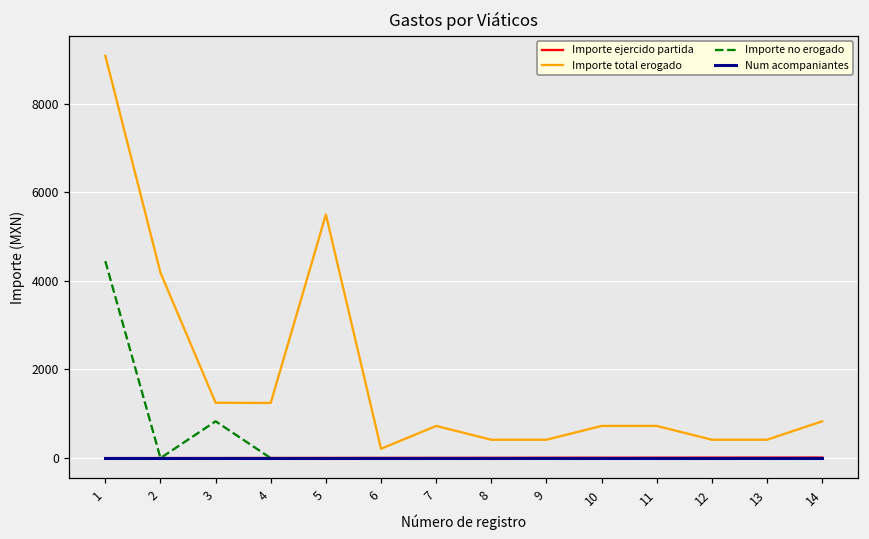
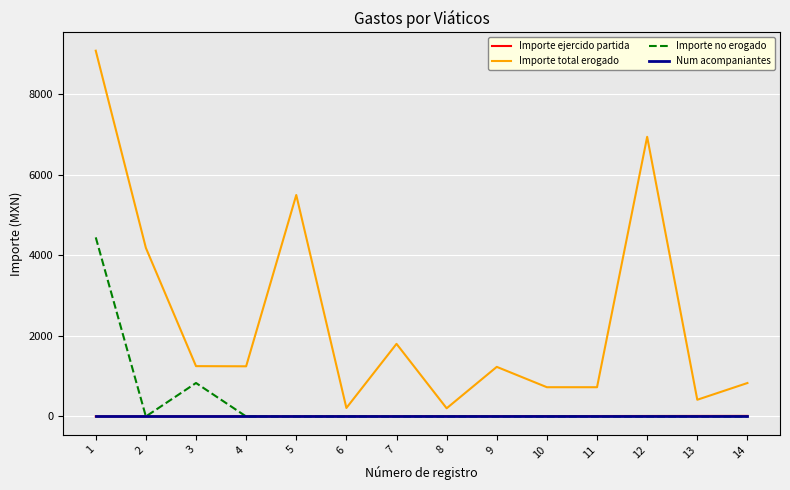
Importe total erogado, 7: 700 -> 1800
Importe total erogado, 8: 400 -> 200
Importe total erogado, 9: 400 -> 1200
Importe total erogado, 12: 400 -> 6900
